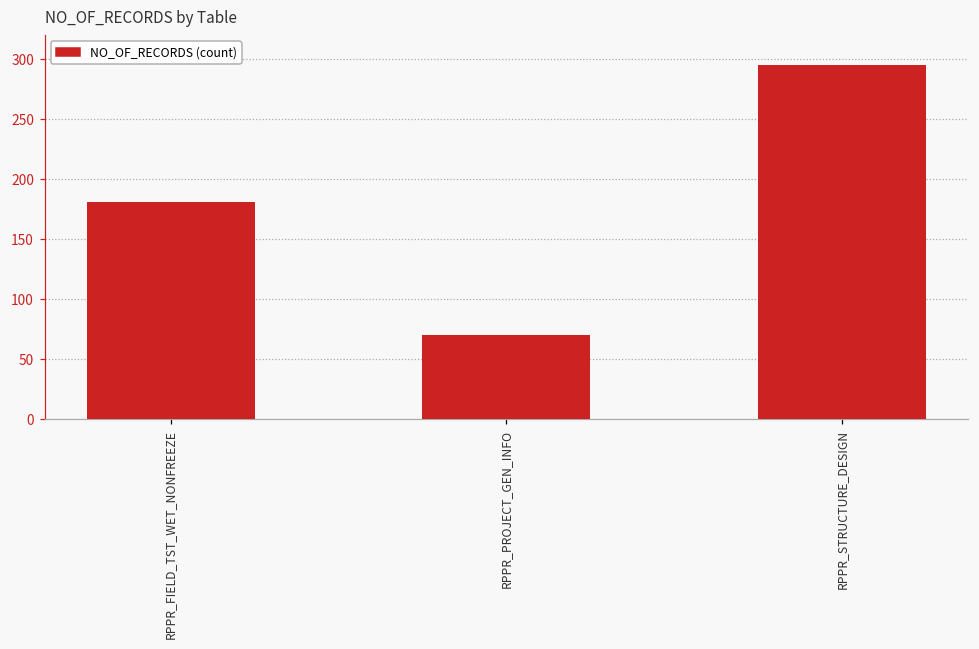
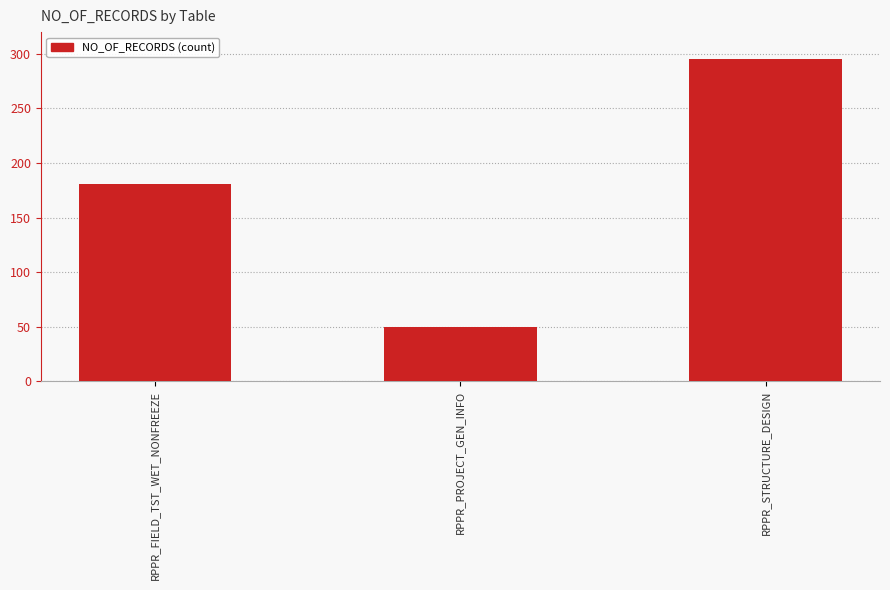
RPPR_PROJECT_GEN_INFO: 70 -> 50
